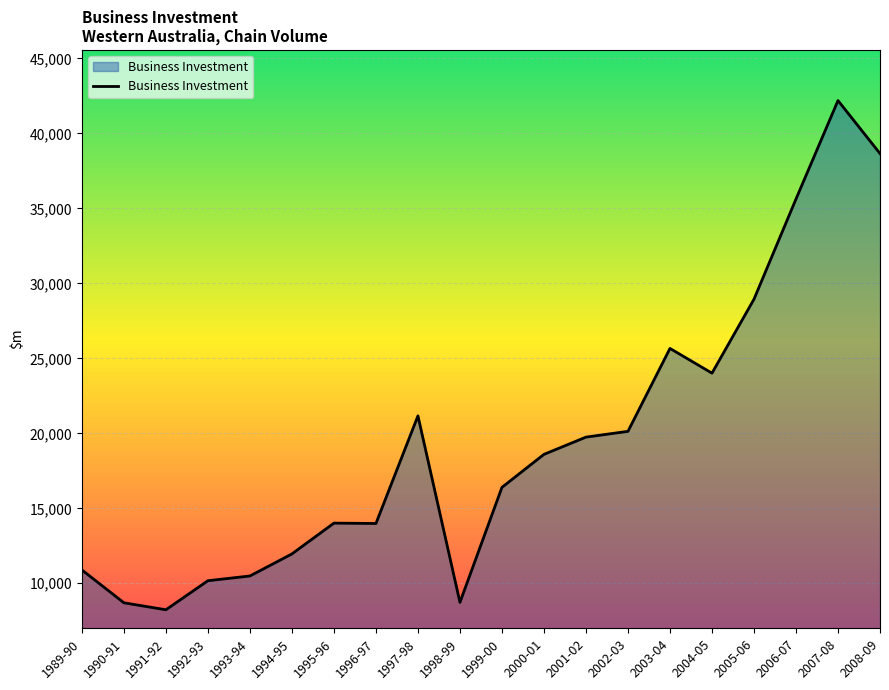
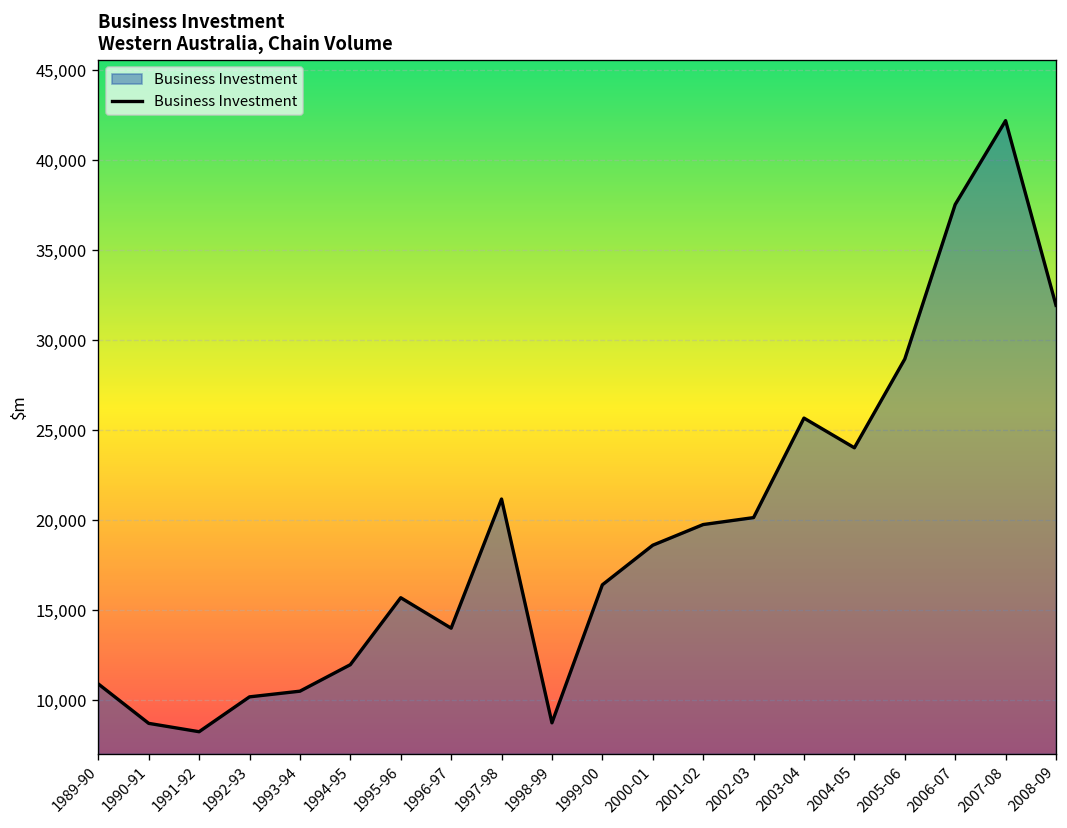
1995-96: 14,000 -> 15,700
2006-07: 35,600 -> 37,500
2008-09: 38,700 -> 31,900
